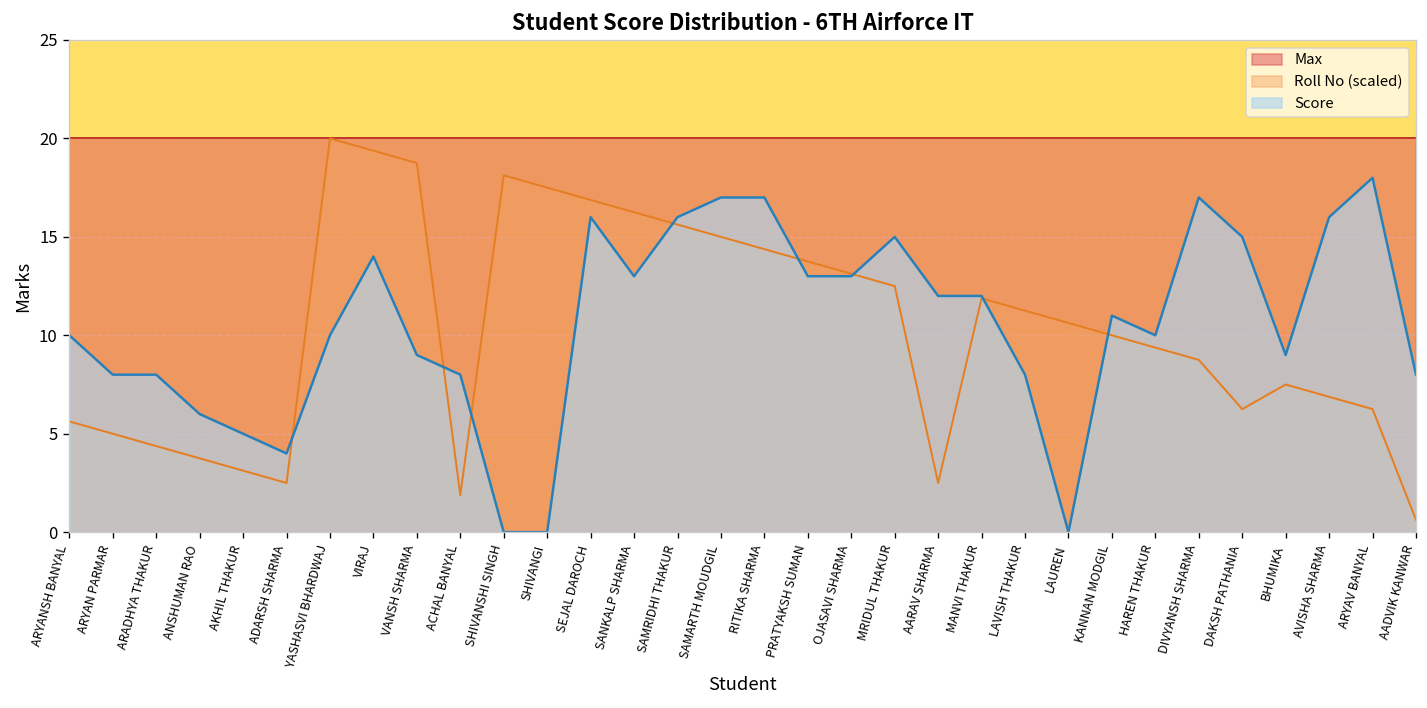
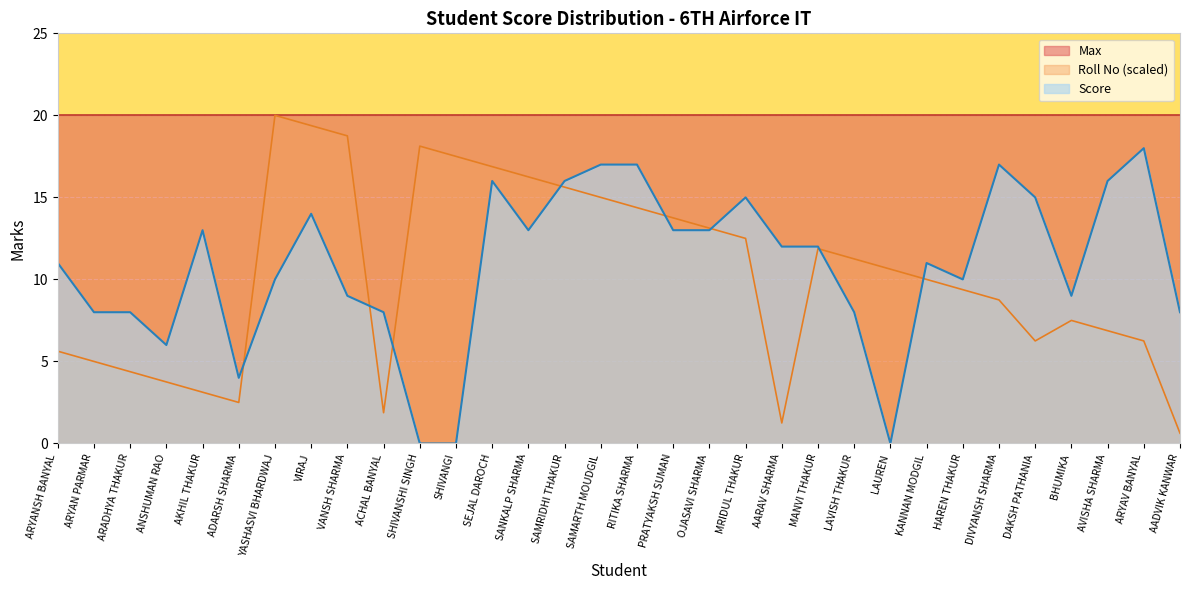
Score, ARYANSH BANYAL: 10 -> 11
Score, AKHIL THAKUR: 5 -> 13
Roll No (scaled), AARAV SHARMA: 2.5 -> 1.3
